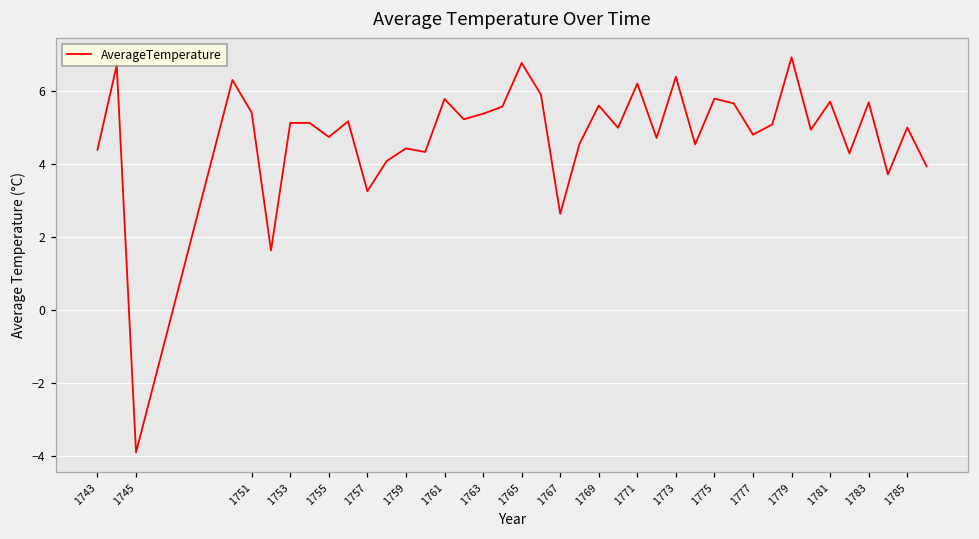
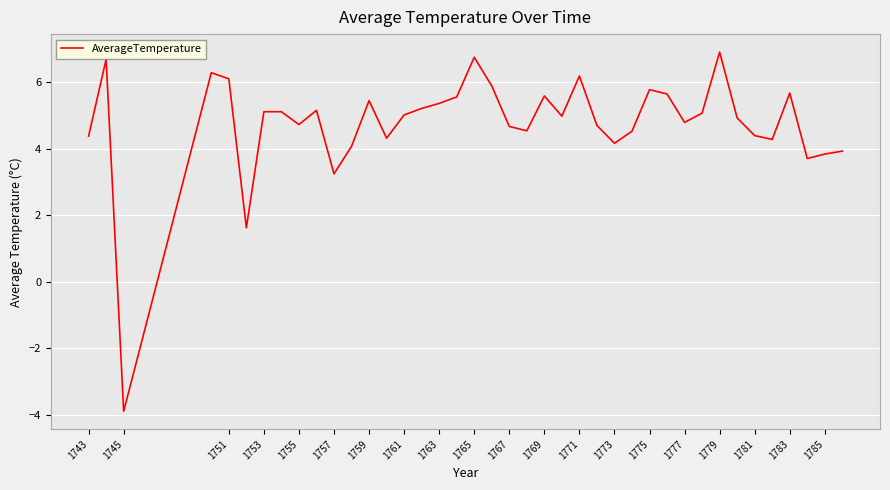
1751: 5.4 -> 6.1
1759: 4.4 -> 5.5
1761: 5.8 -> 5.0
1767: 2.6 -> 4.7
1773: 6.4 -> 4.2
1781: 5.7 -> 4.4
1785: 5.0 -> 3.8
